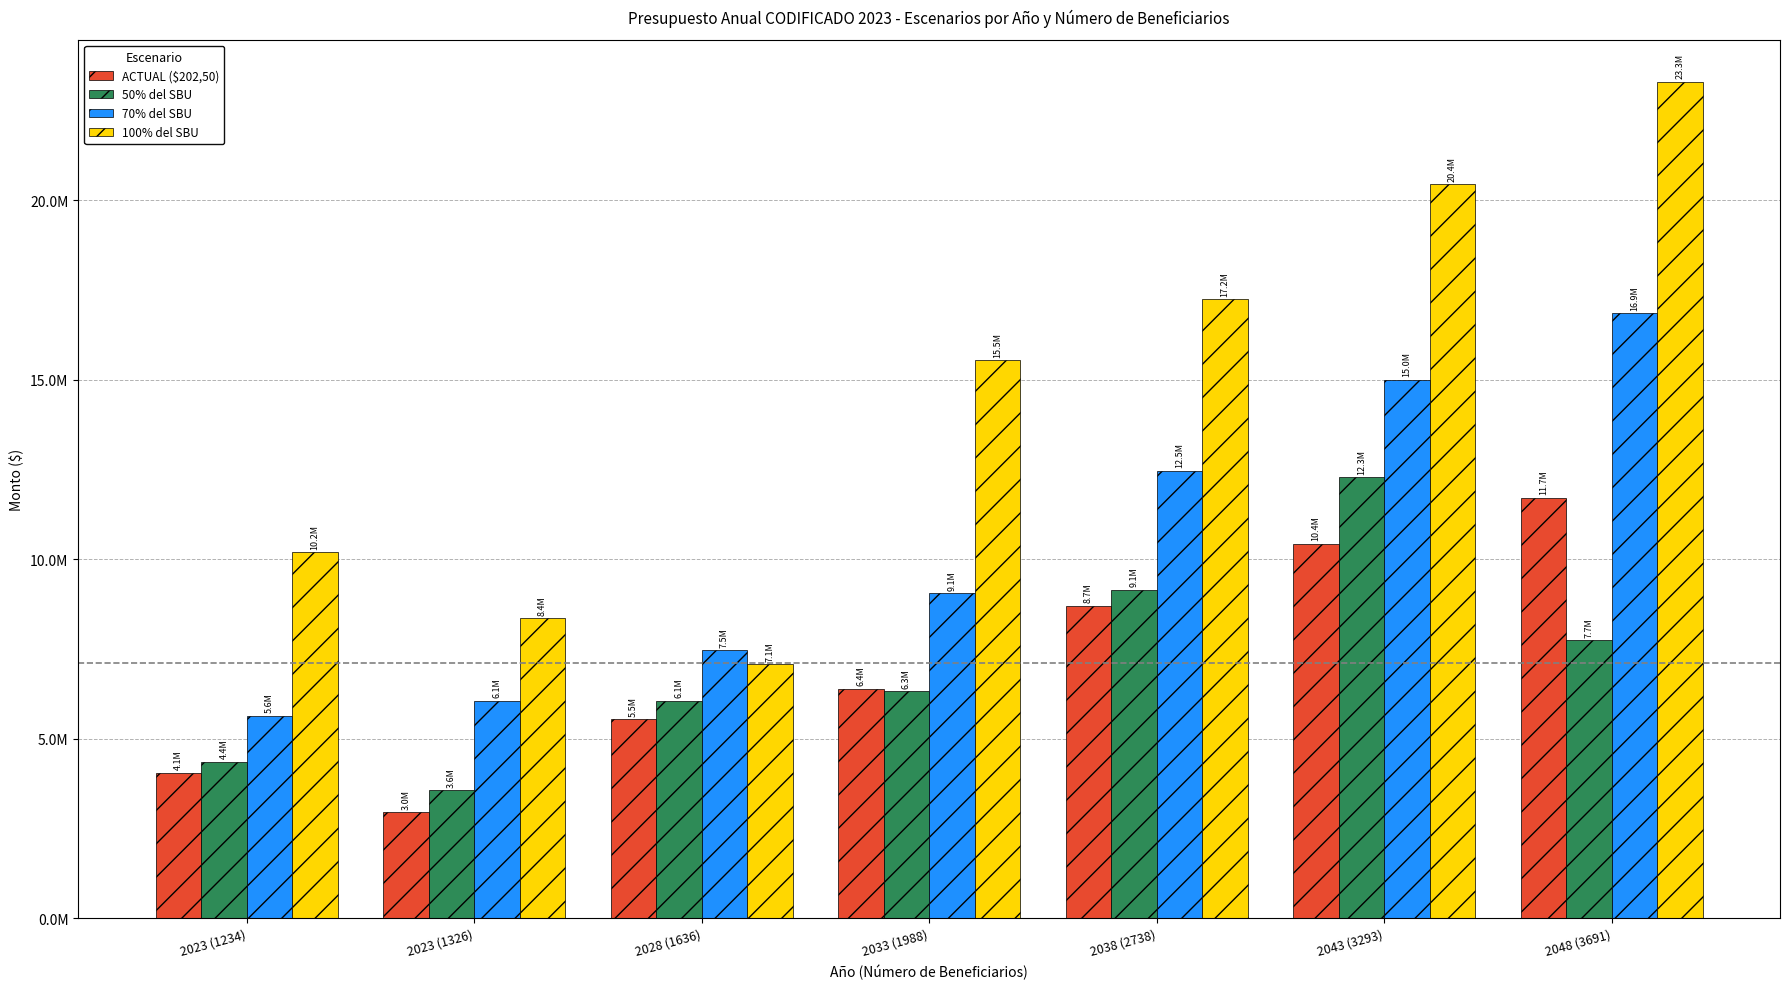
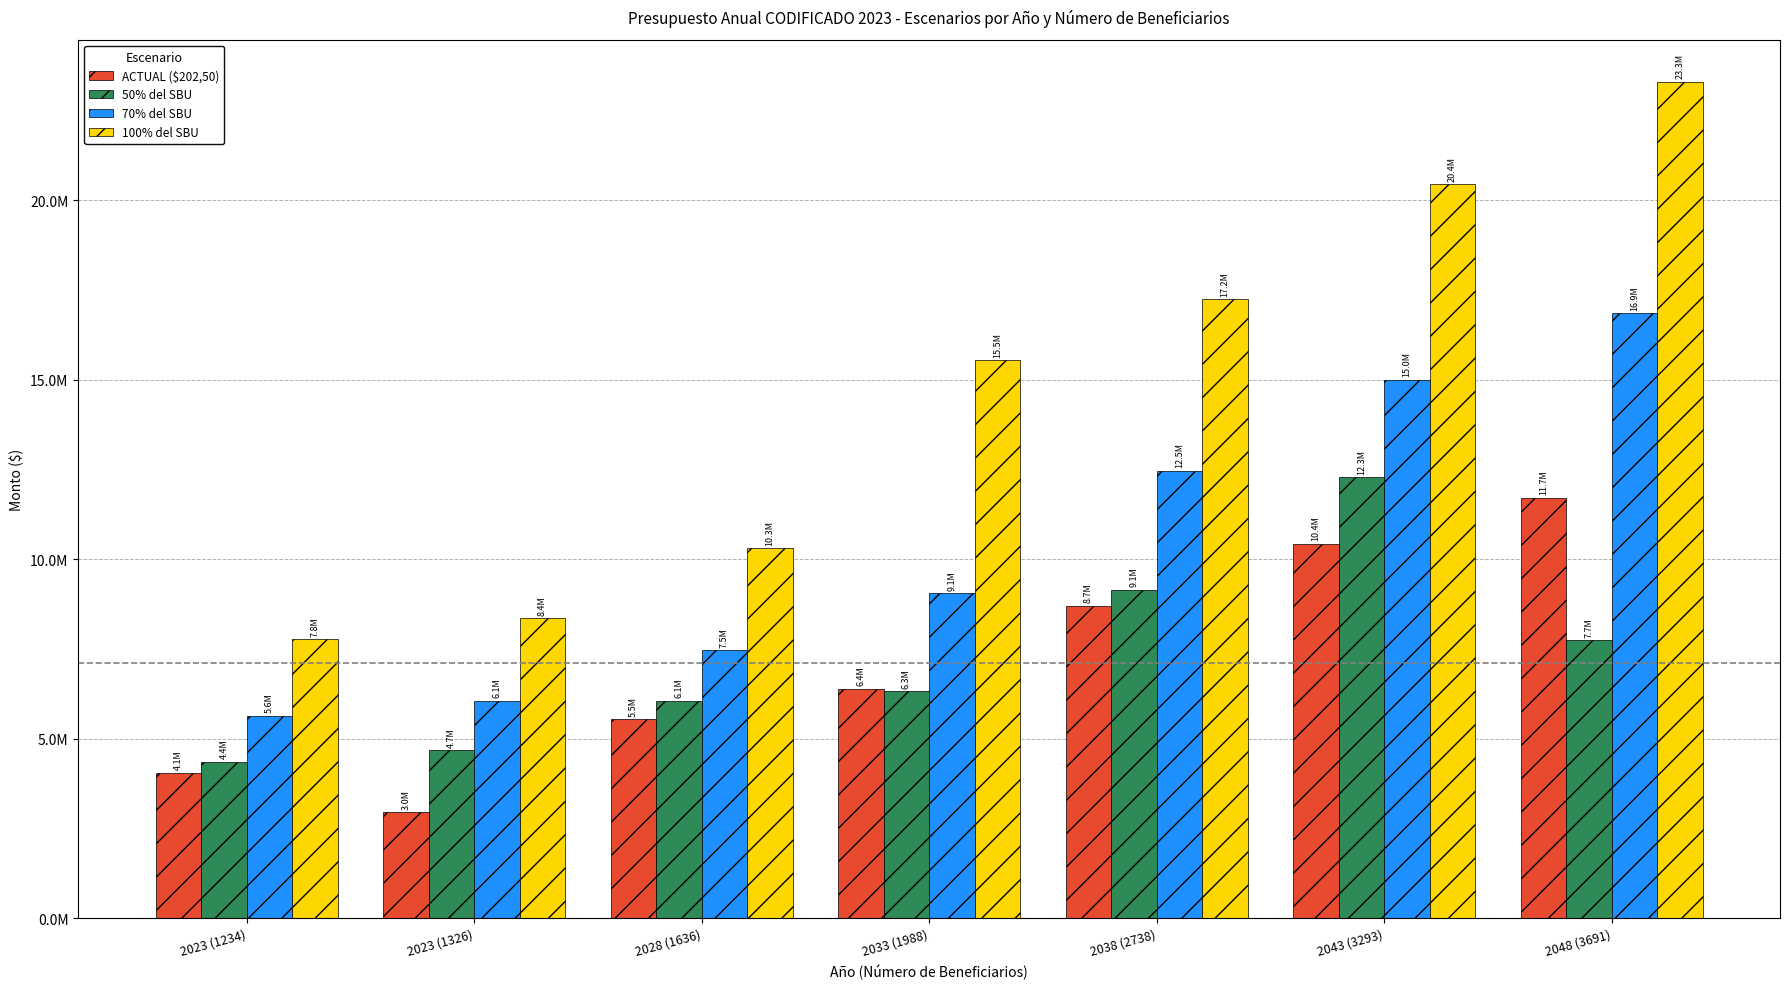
100% del SBU, 2023 (1234): 10.2M -> 7.8M
50% del SBU, 2023 (1326): 3.6M -> 4.7M
100% del SBU, 2028 (1636): 7.1M -> 10.3M
